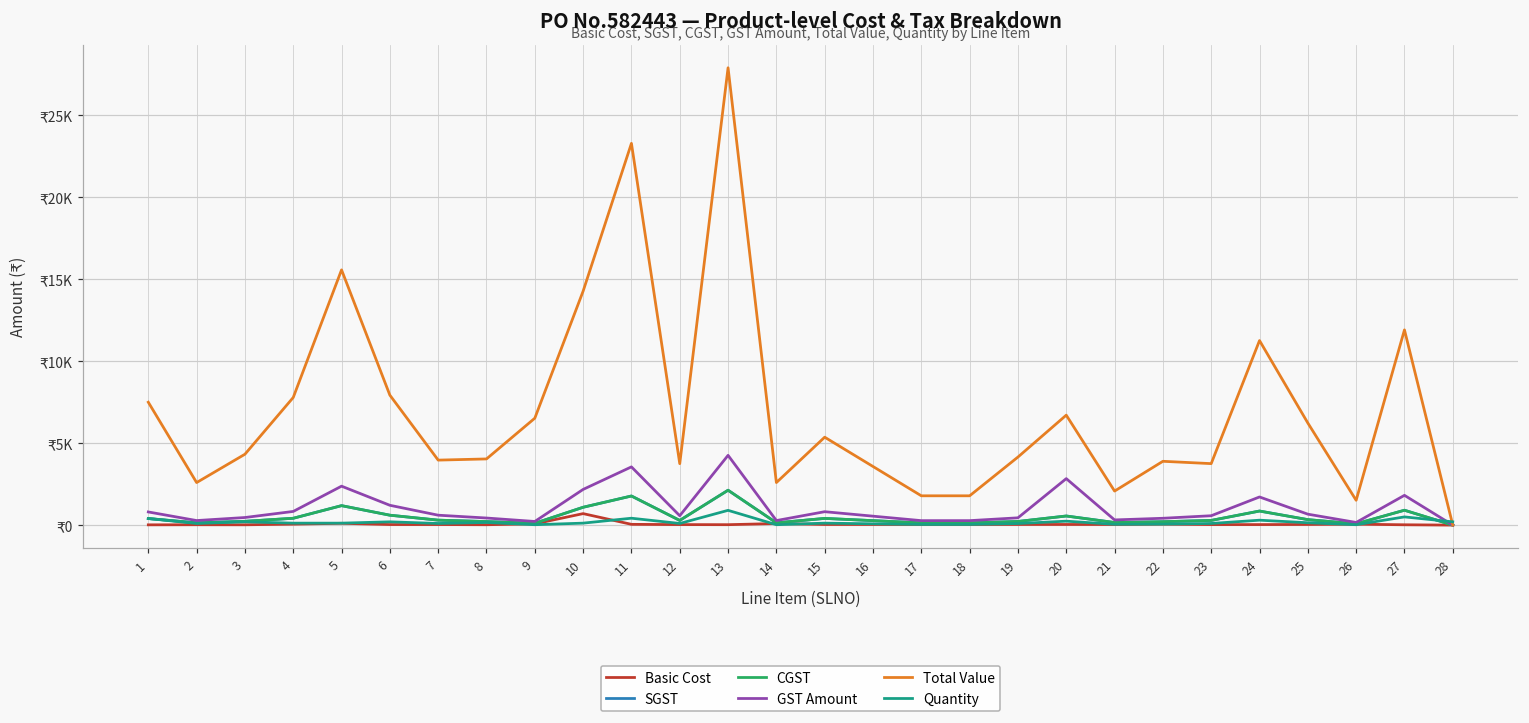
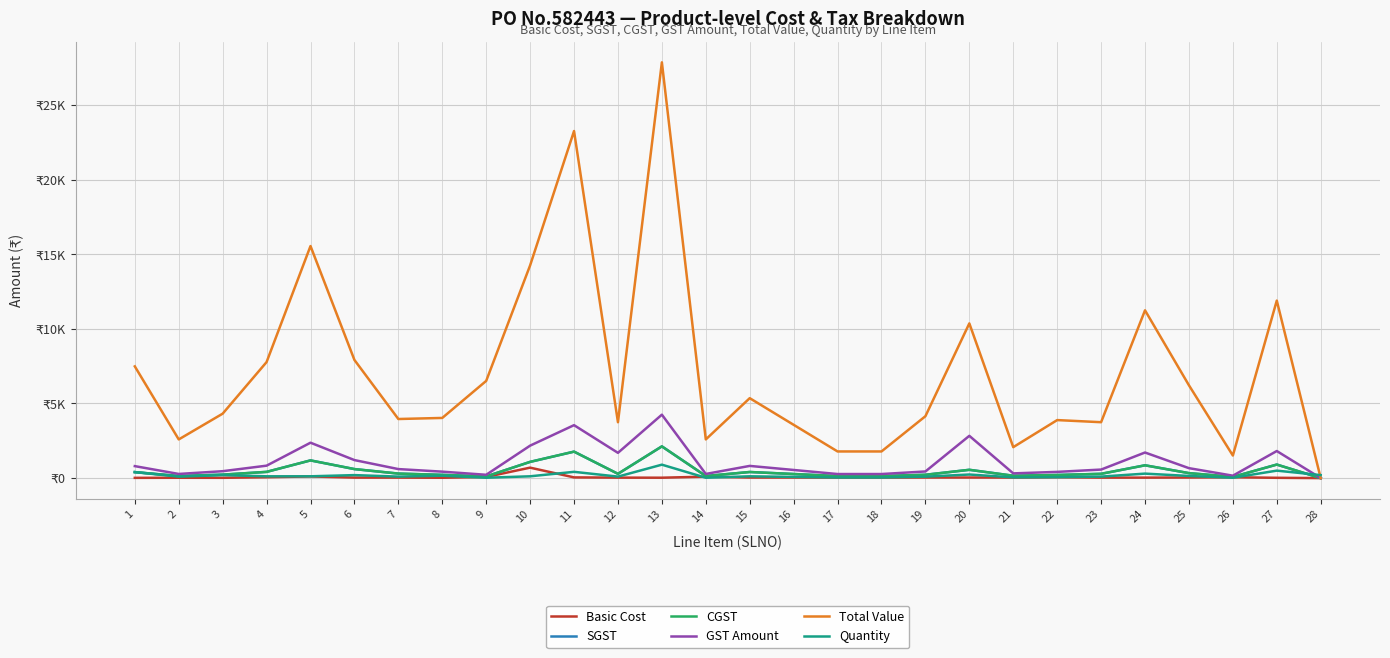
GST Amount, 12: ₹600 -> ₹1700
Total Value, 20: ₹6700 -> ₹10400
